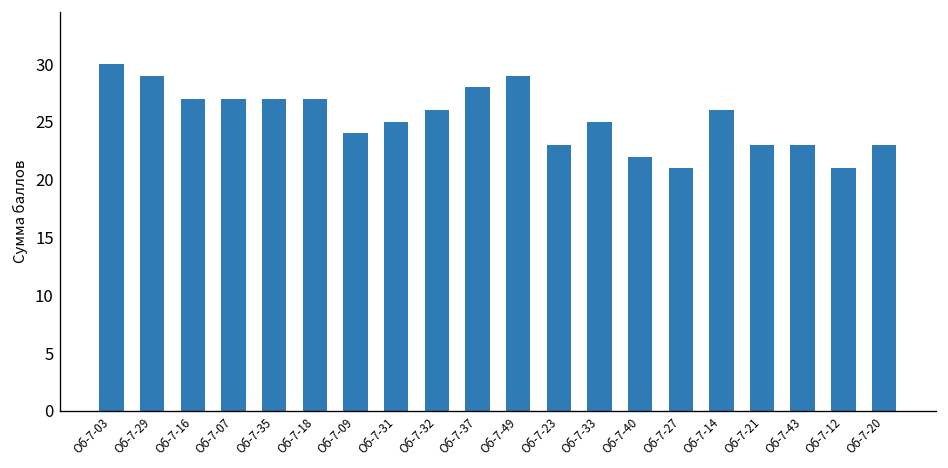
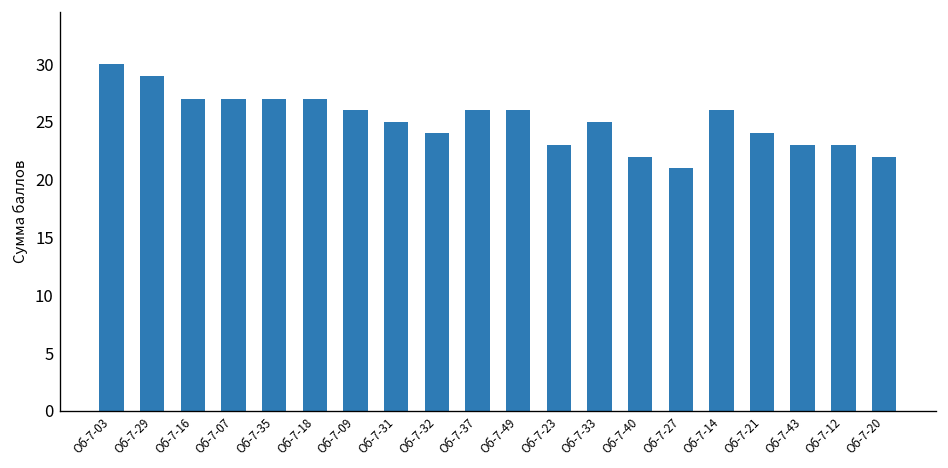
Об-7-09: 24 -> 26
Об-7-32: 26 -> 24
Об-7-37: 28 -> 26
Об-7-49: 29 -> 26
Об-7-21: 23 -> 24
Об-7-12: 21 -> 23
Об-7-20: 23 -> 22
